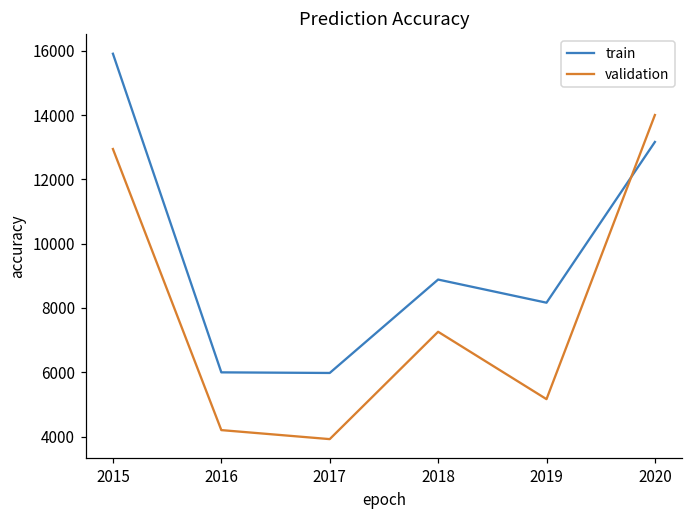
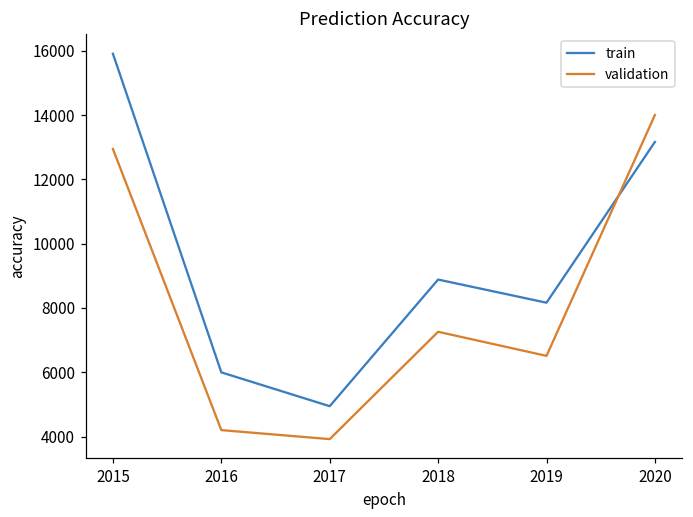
train, 2017: 6000 -> 4900
validation, 2019: 5200 -> 6500
